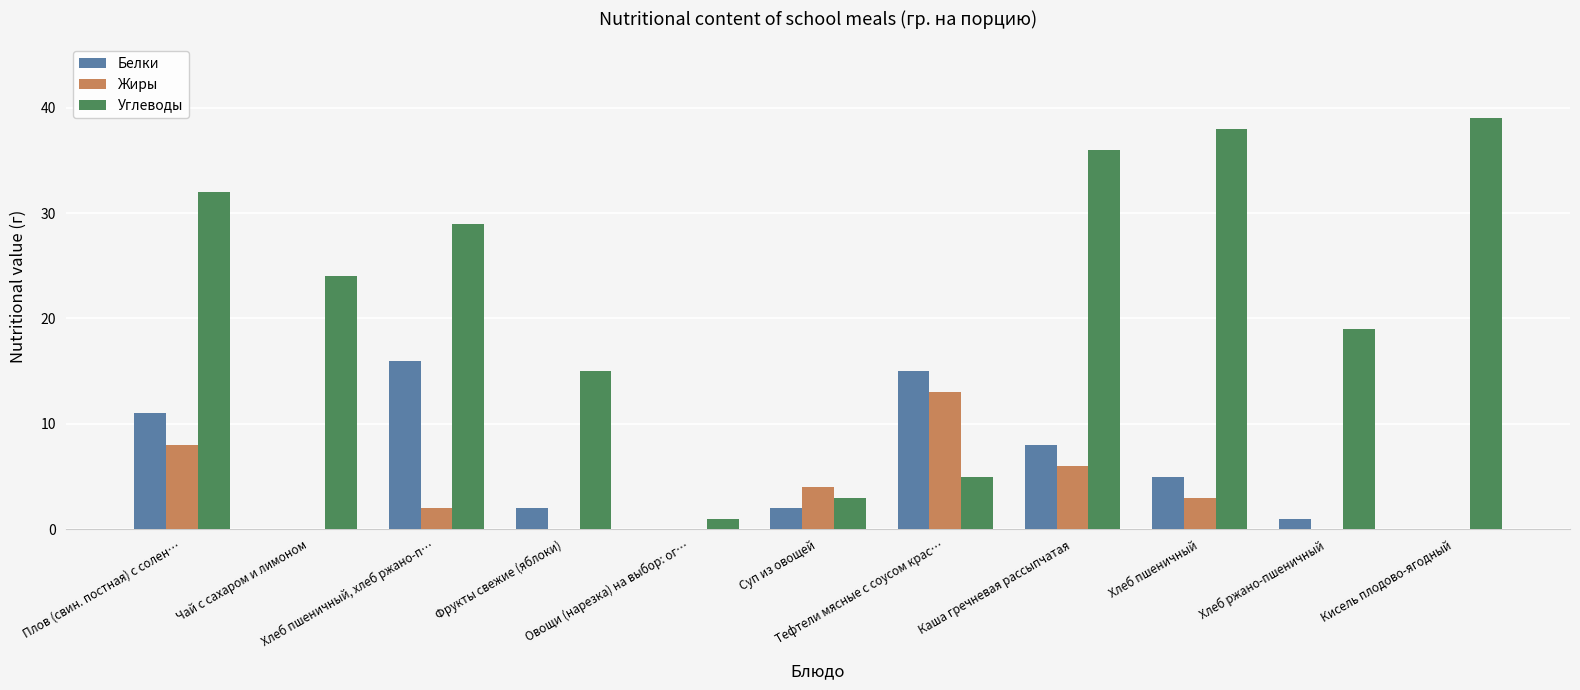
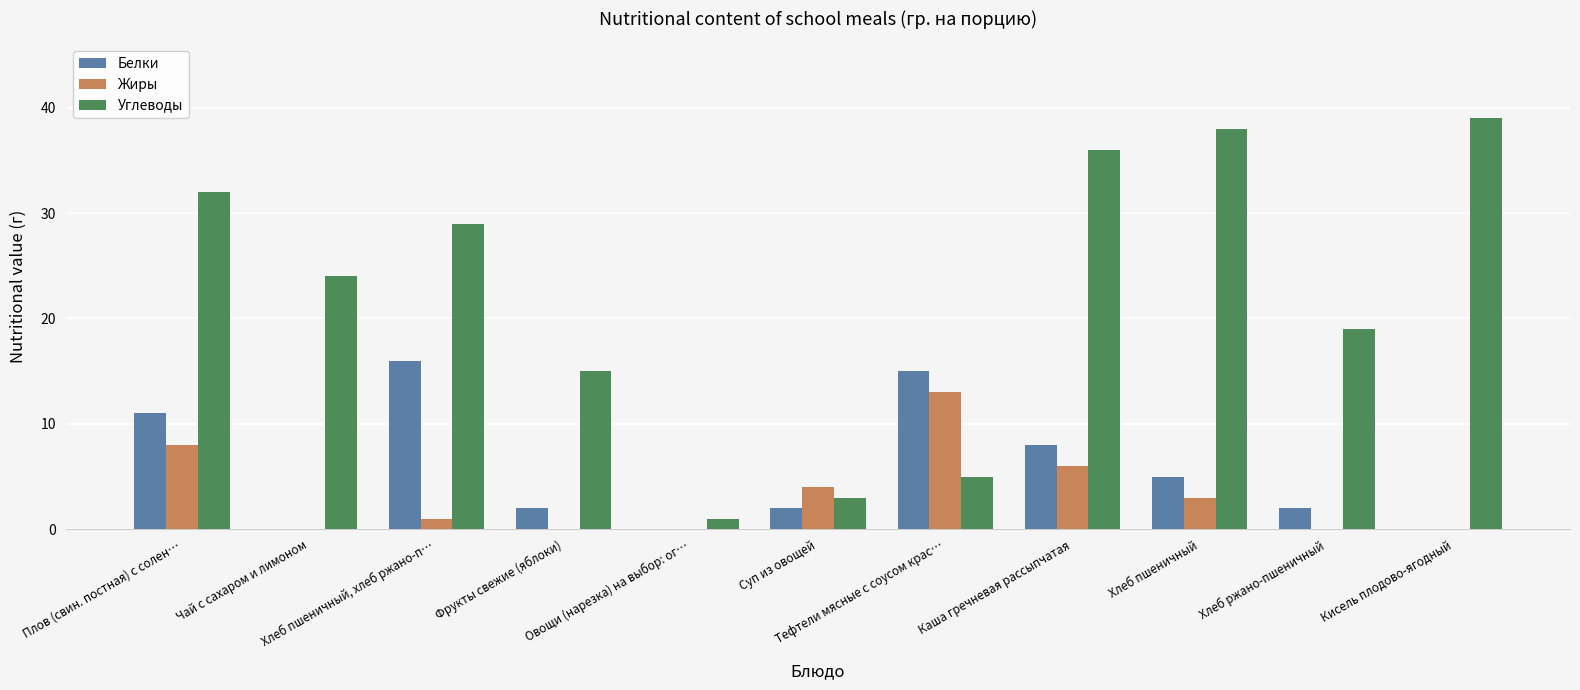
Жиры, Хлеб пшеничный, хлеб ржано-п…: 2 -> 1
Белки, Хлеб ржано-пшеничный: 1 -> 2
